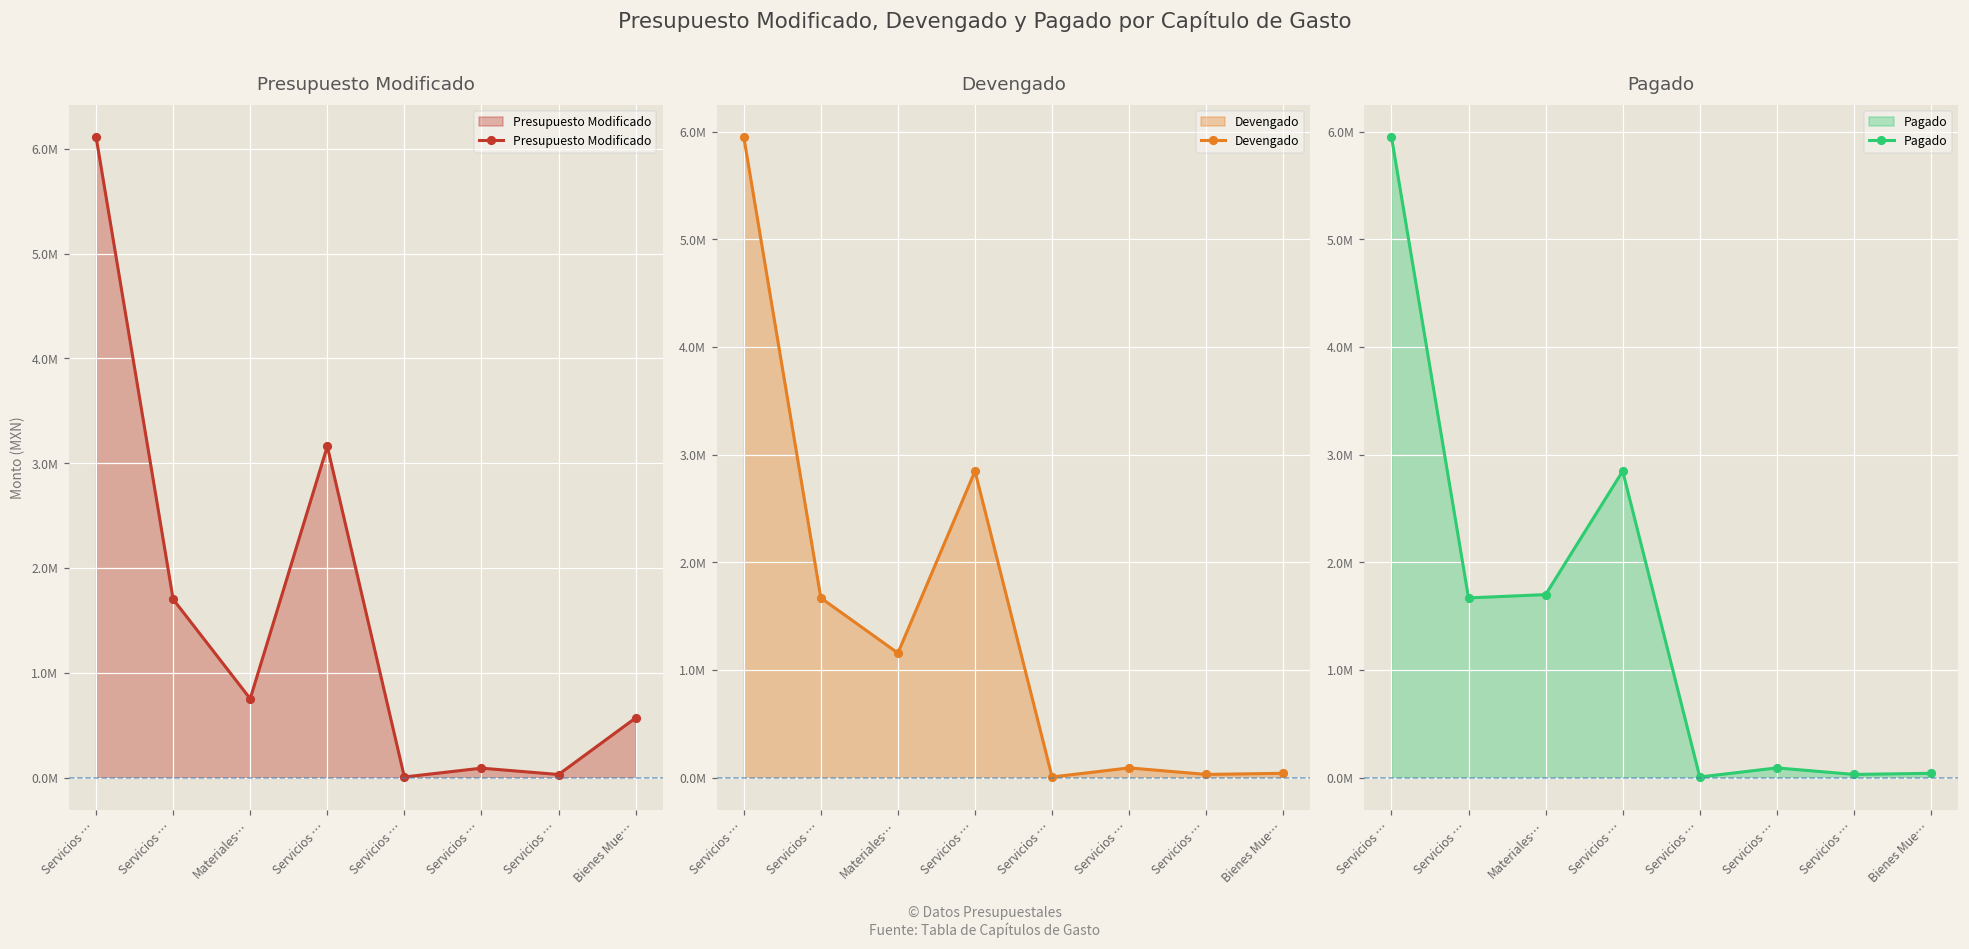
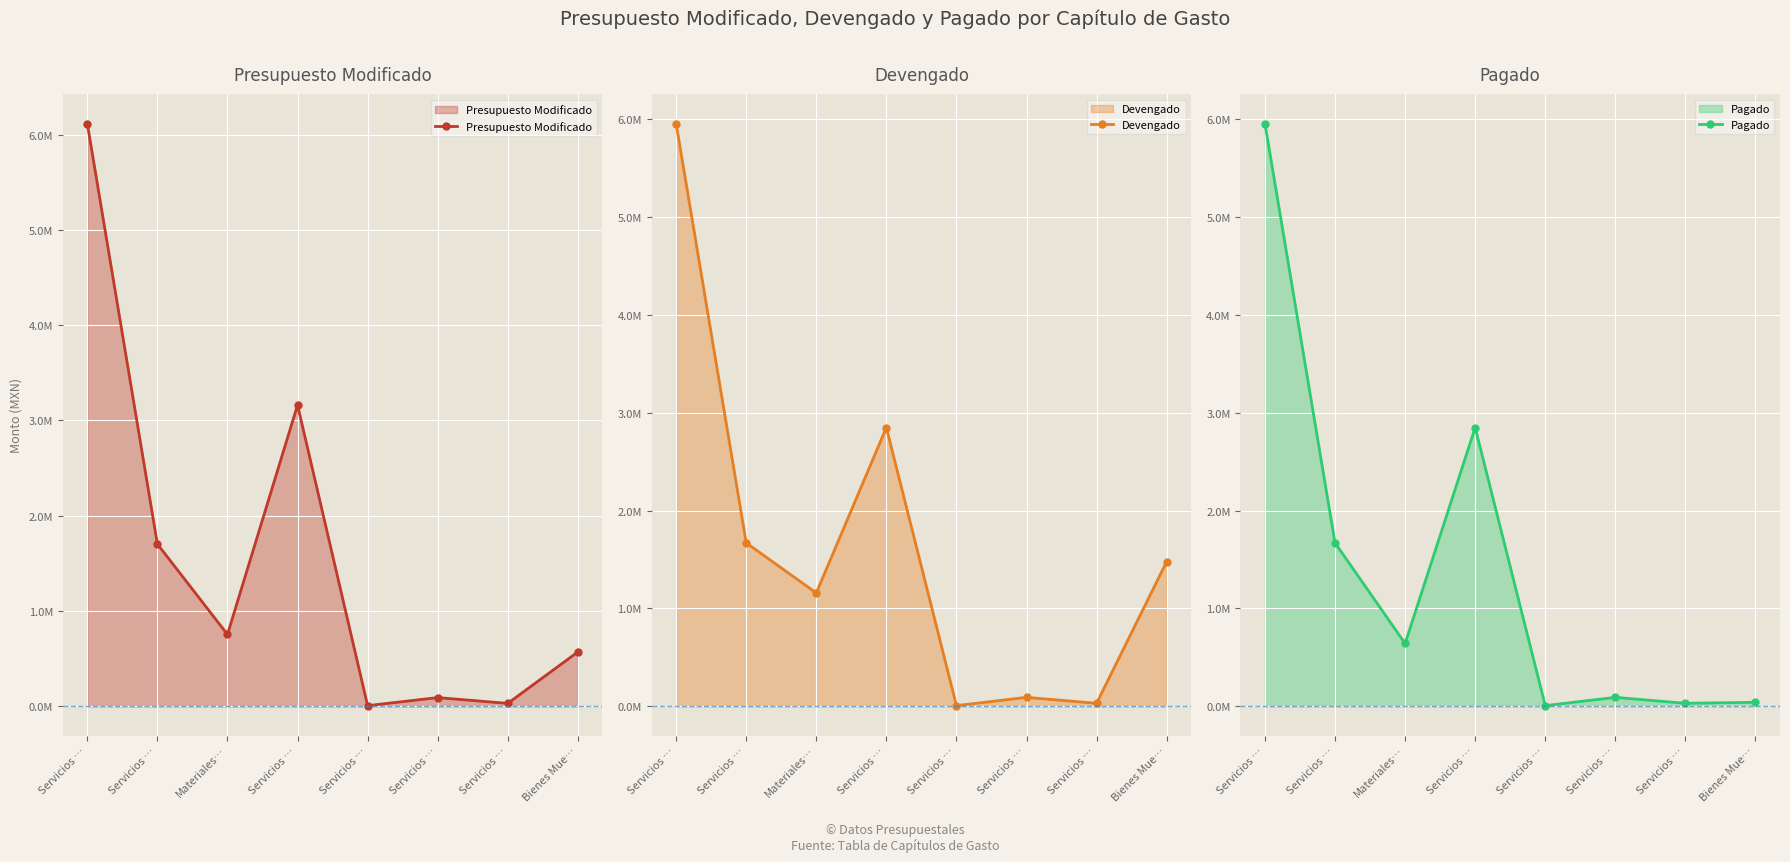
Devengado, Bienes Mue…: 0 -> 1500000
Pagado, Materiales…: 1700000 -> 600000
